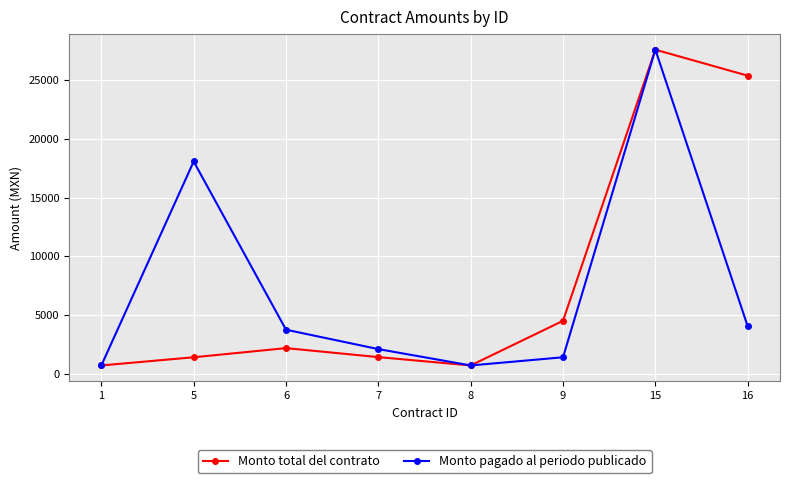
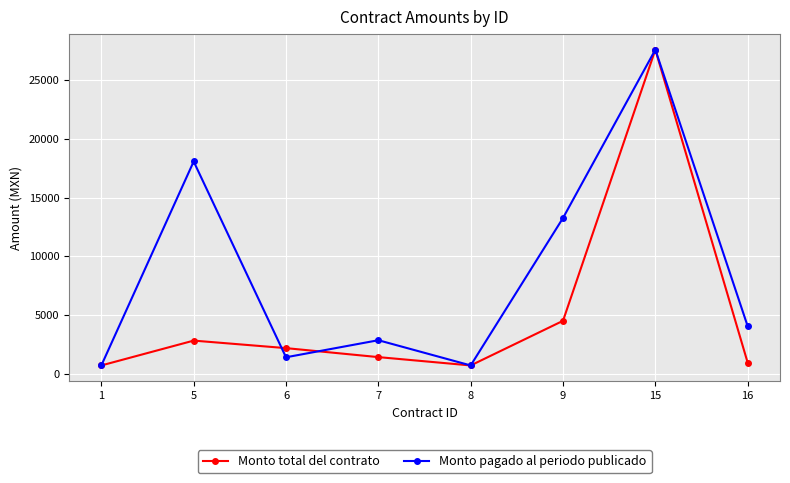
Monto total del contrato, 5: 1400 -> 2800
Monto pagado al periodo publicado, 6: 3700 -> 1400
Monto pagado al periodo publicado, 7: 2100 -> 2800
Monto pagado al periodo publicado, 9: 1400 -> 13300
Monto total del contrato, 16: 25400 -> 900
